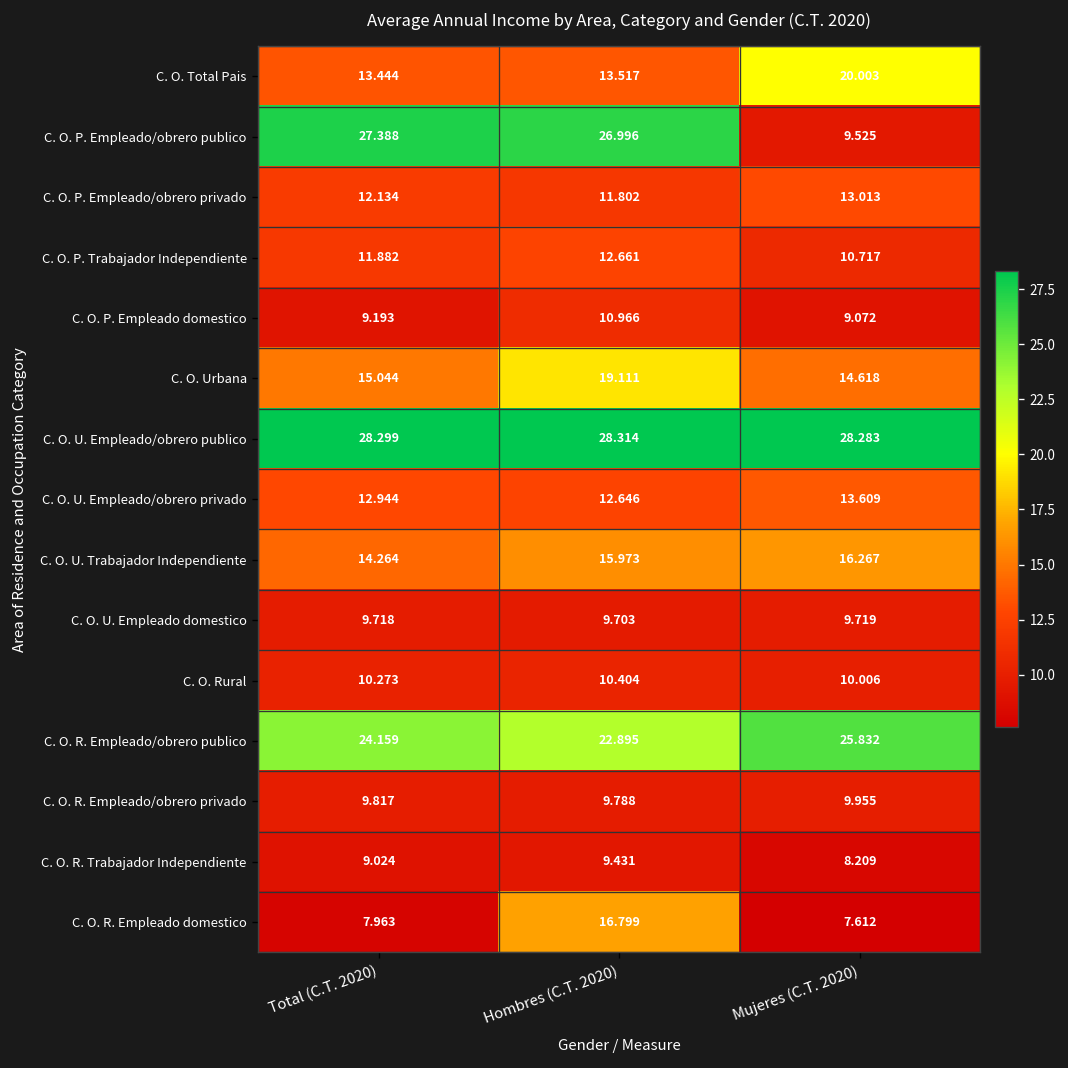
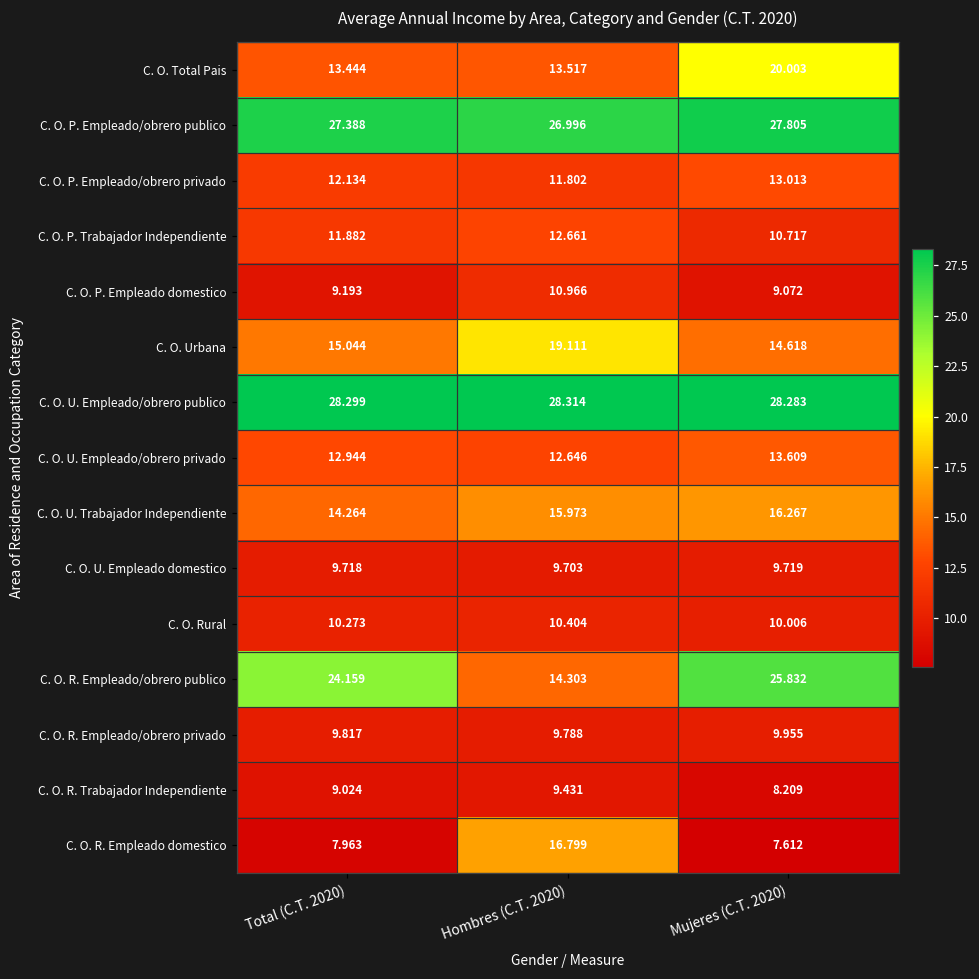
C. O. P. Empleado/obrero publico, Mujeres (C.T. 2020): 9.525 -> 27.805
C. O. R. Empleado/obrero publico, Hombres (C.T. 2020): 22.895 -> 14.303
